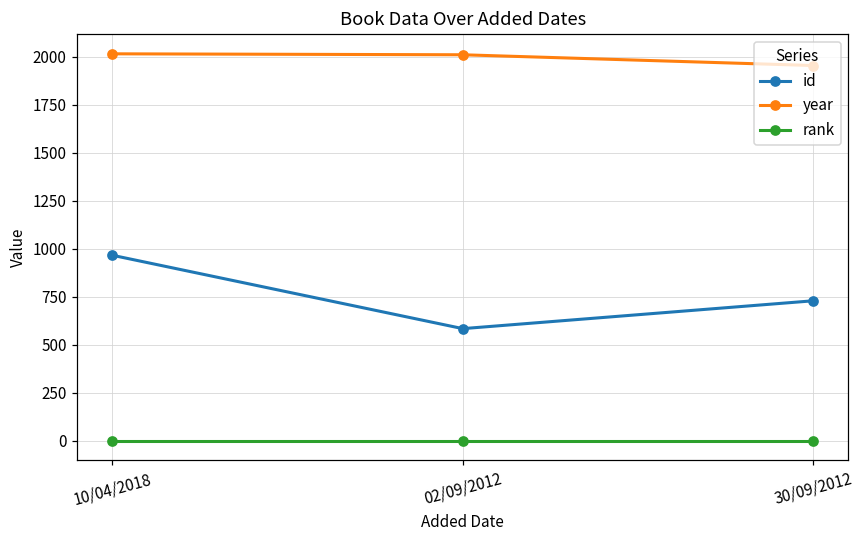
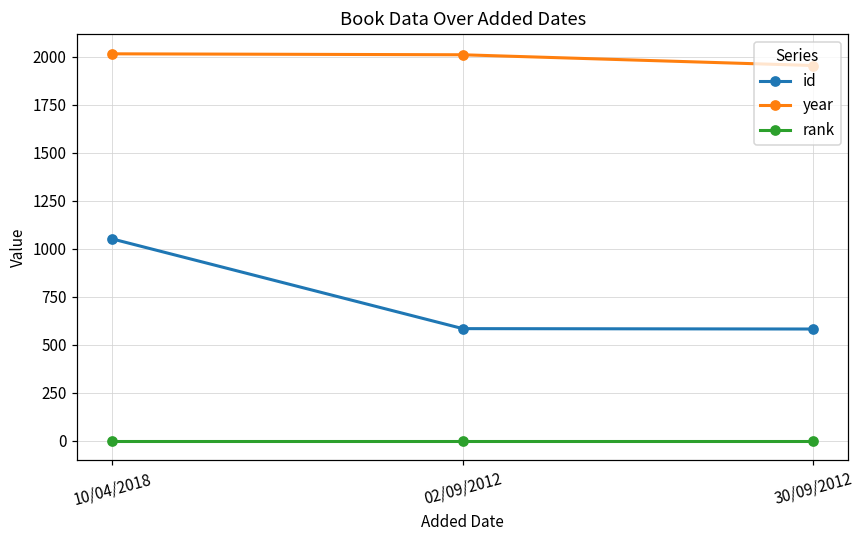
id, 10/04/2018: 970 -> 1050
id, 30/09/2012: 730 -> 580
